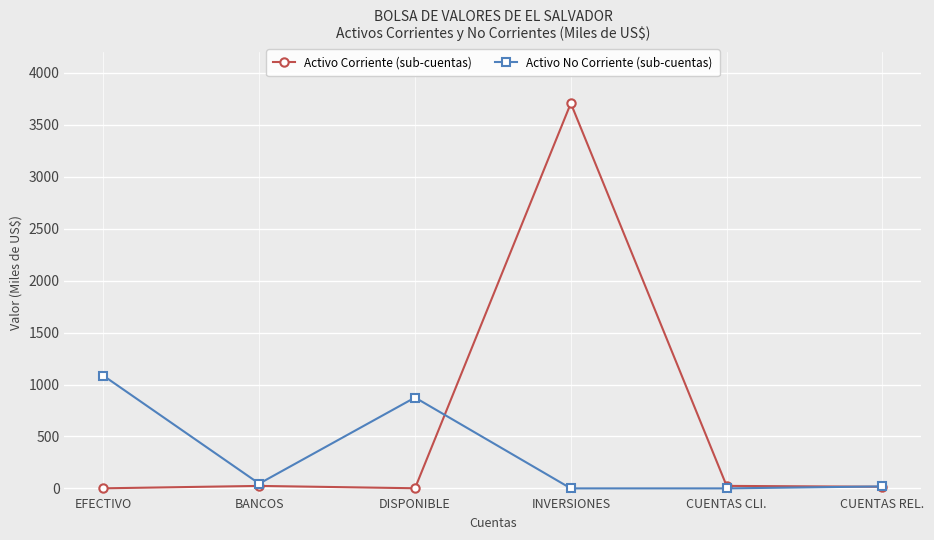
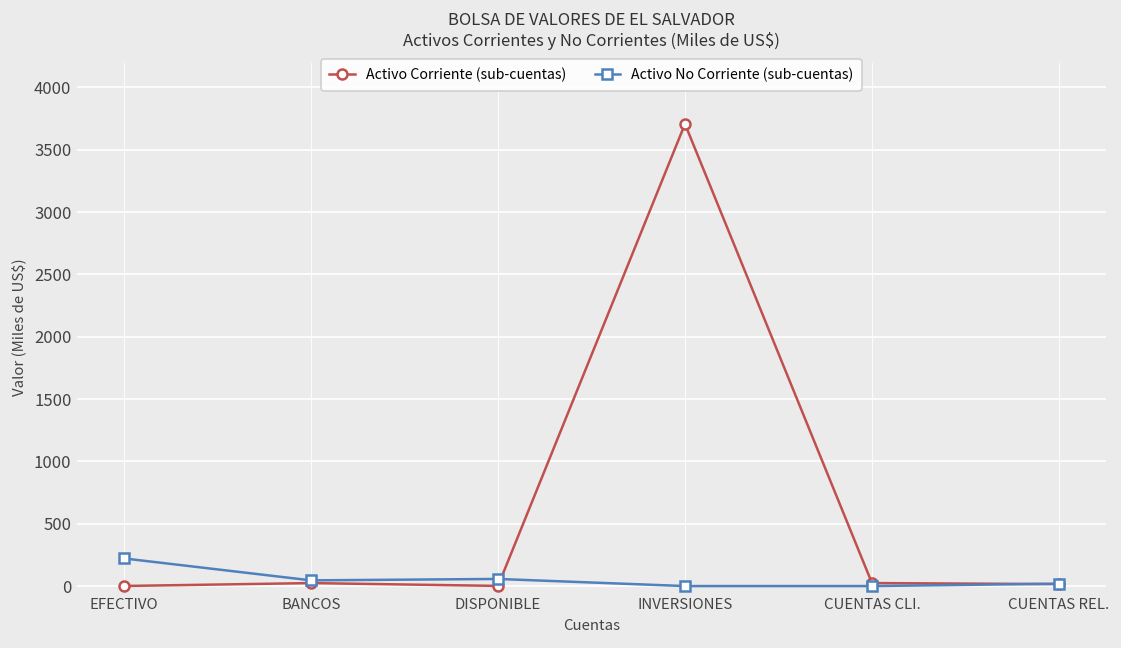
Activo No Corriente (sub-cuentas), EFECTIVO: 1090 -> 220
Activo No Corriente (sub-cuentas), DISPONIBLE: 870 -> 60
